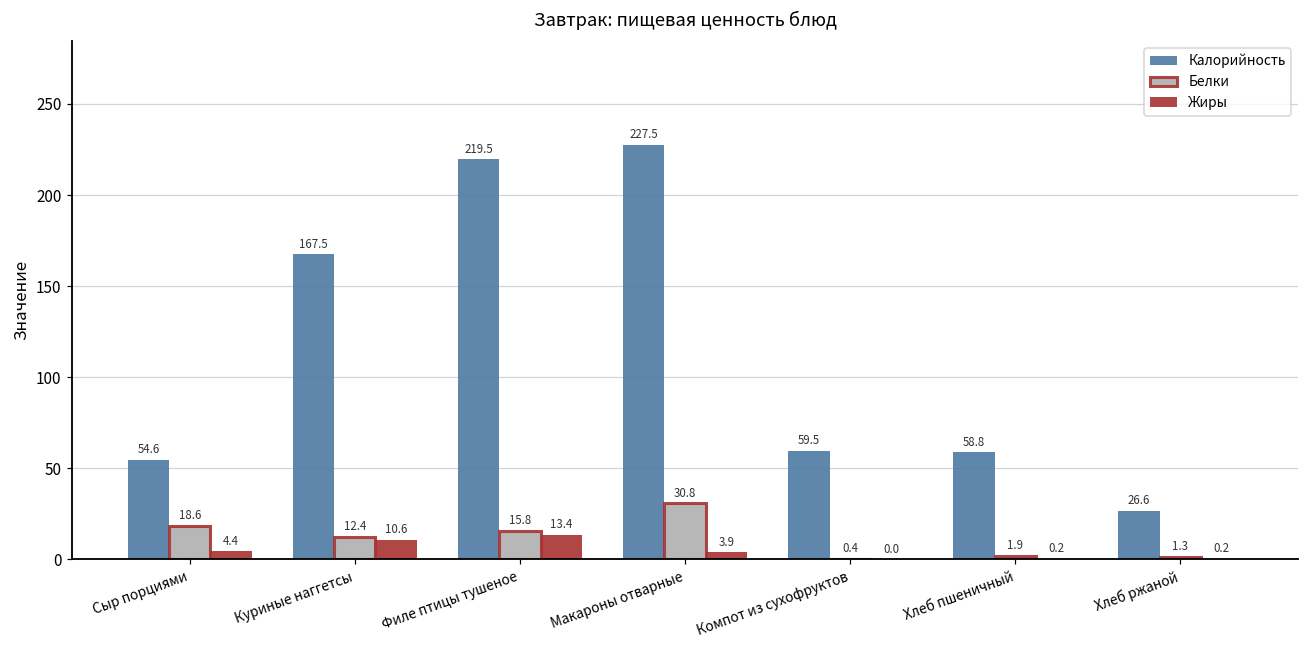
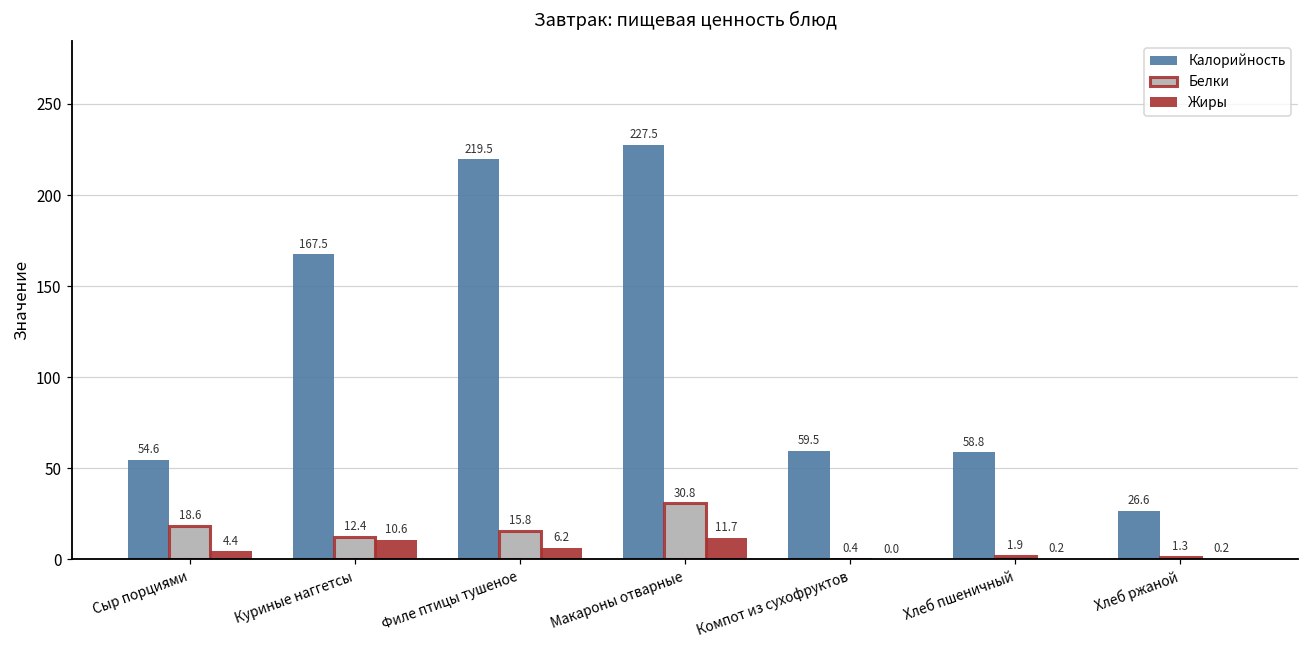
Жиры, Филе птицы тушеное: 13.4 -> 6.2
Жиры, Макароны отварные: 3.9 -> 11.7
